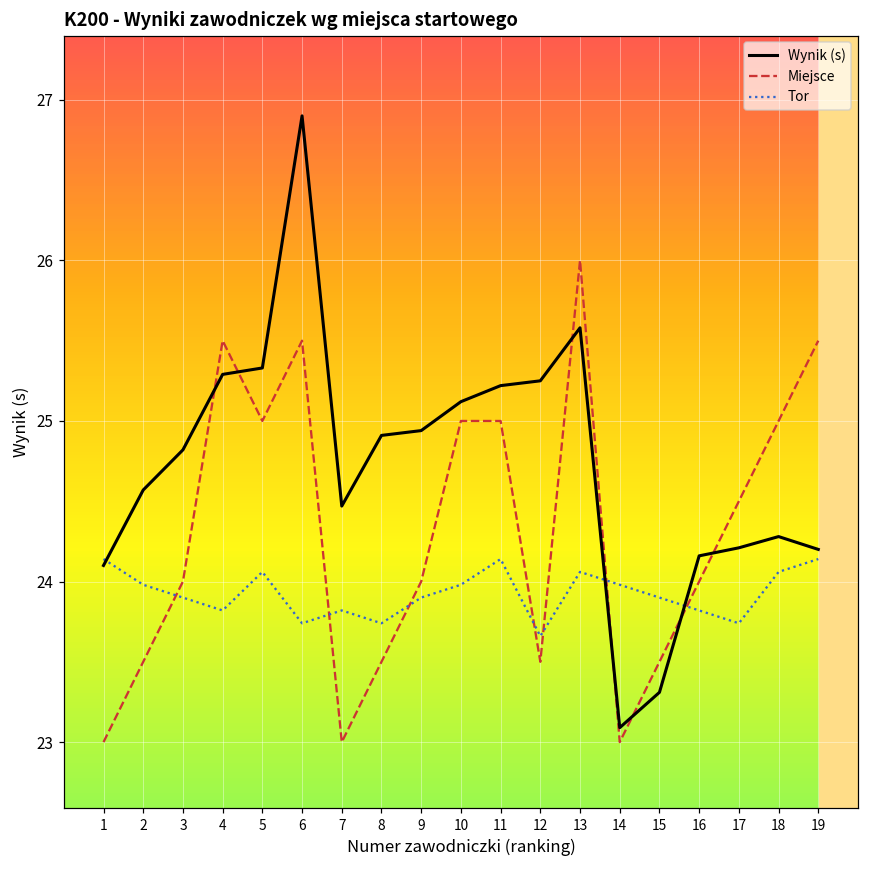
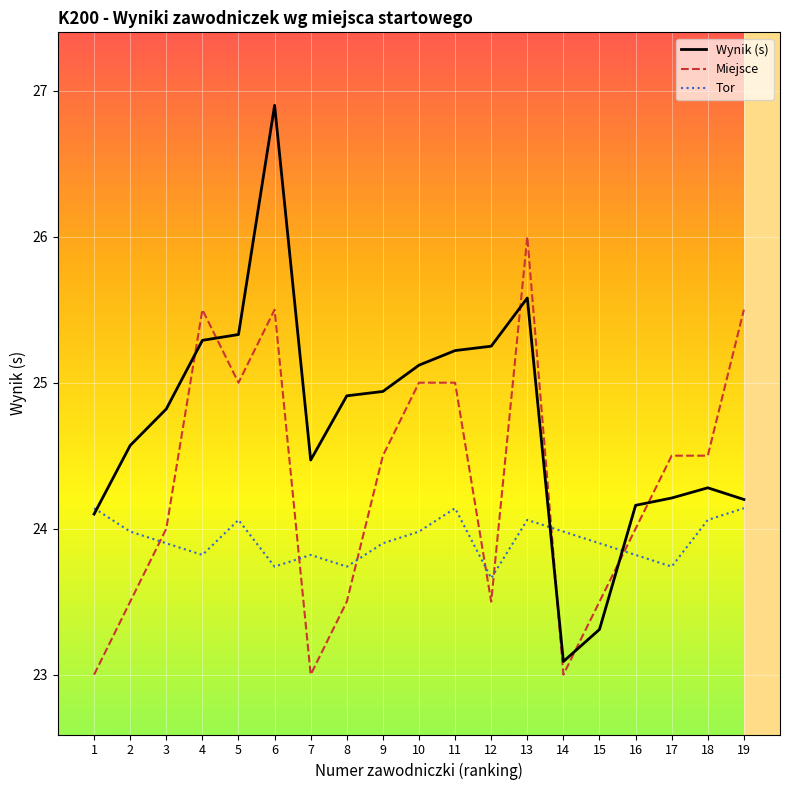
Miejsce, 9: 24.00 -> 24.50
Miejsce, 18: 25.00 -> 24.50
